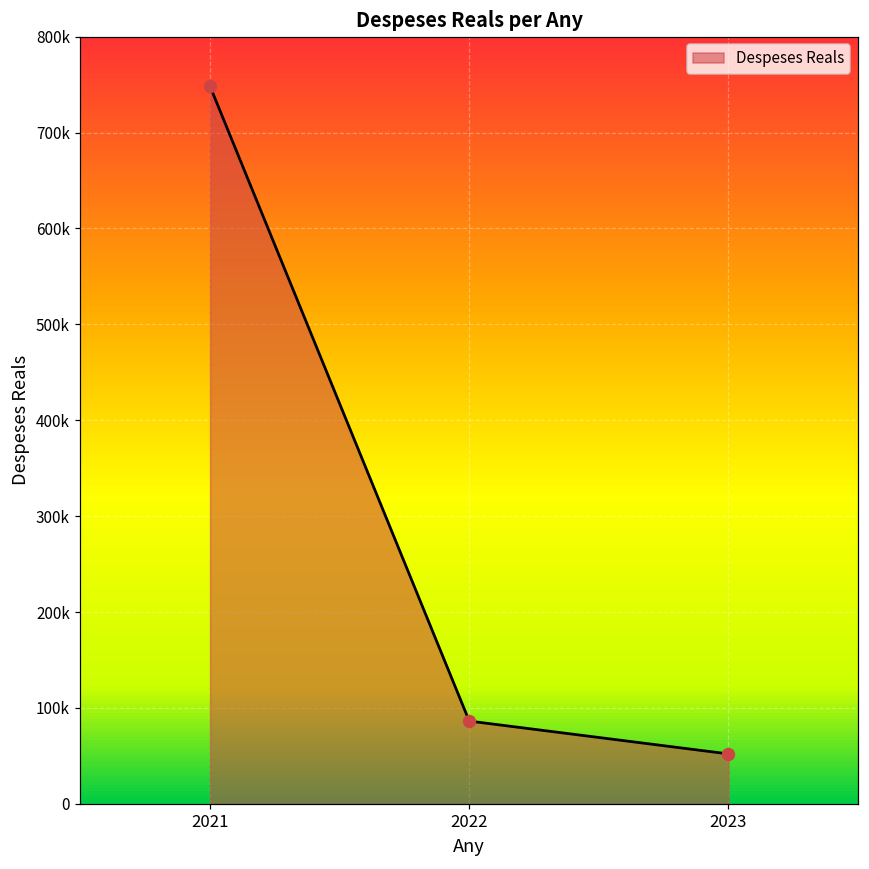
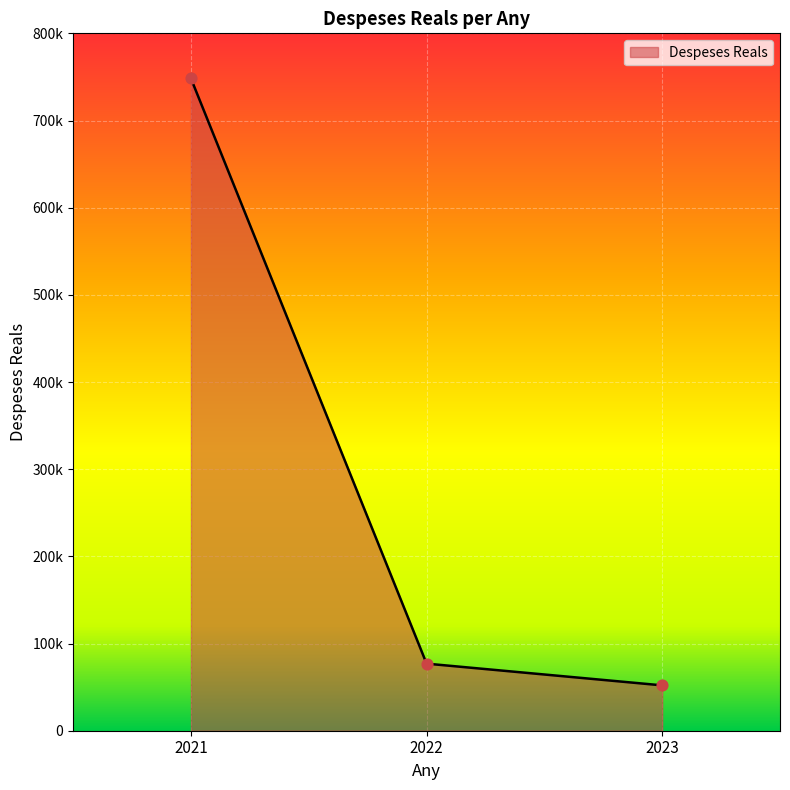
2022: 90000 -> 80000
